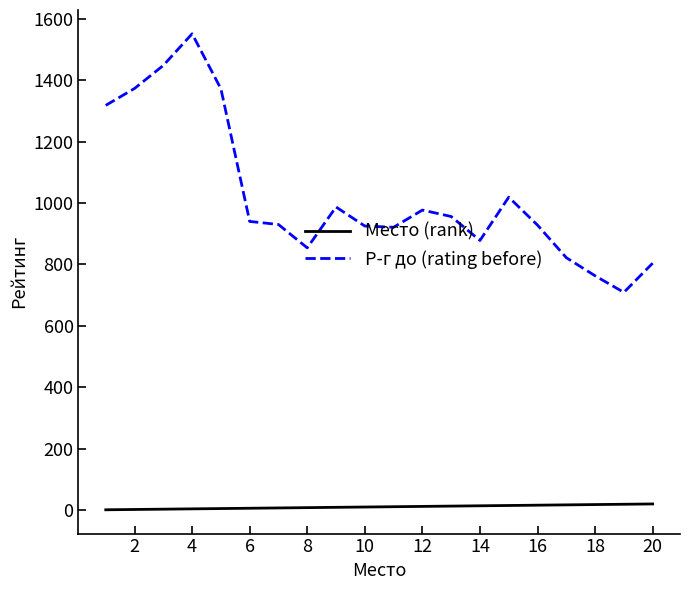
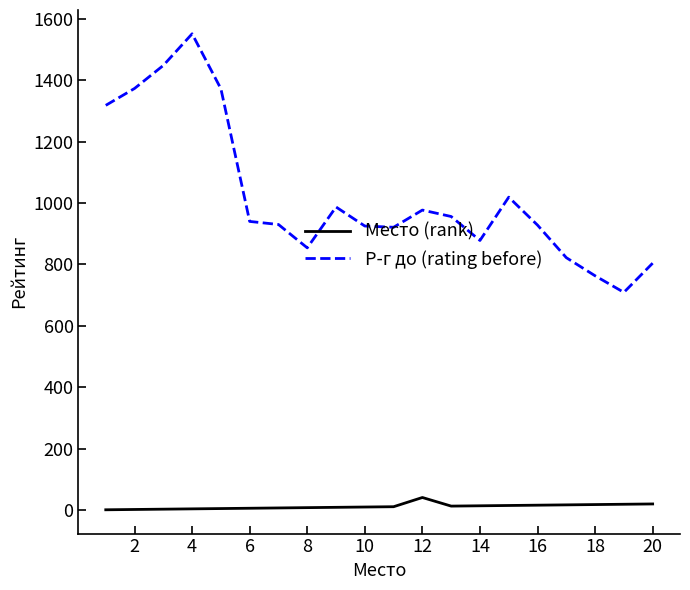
Место (rank), 12: 10 -> 40
